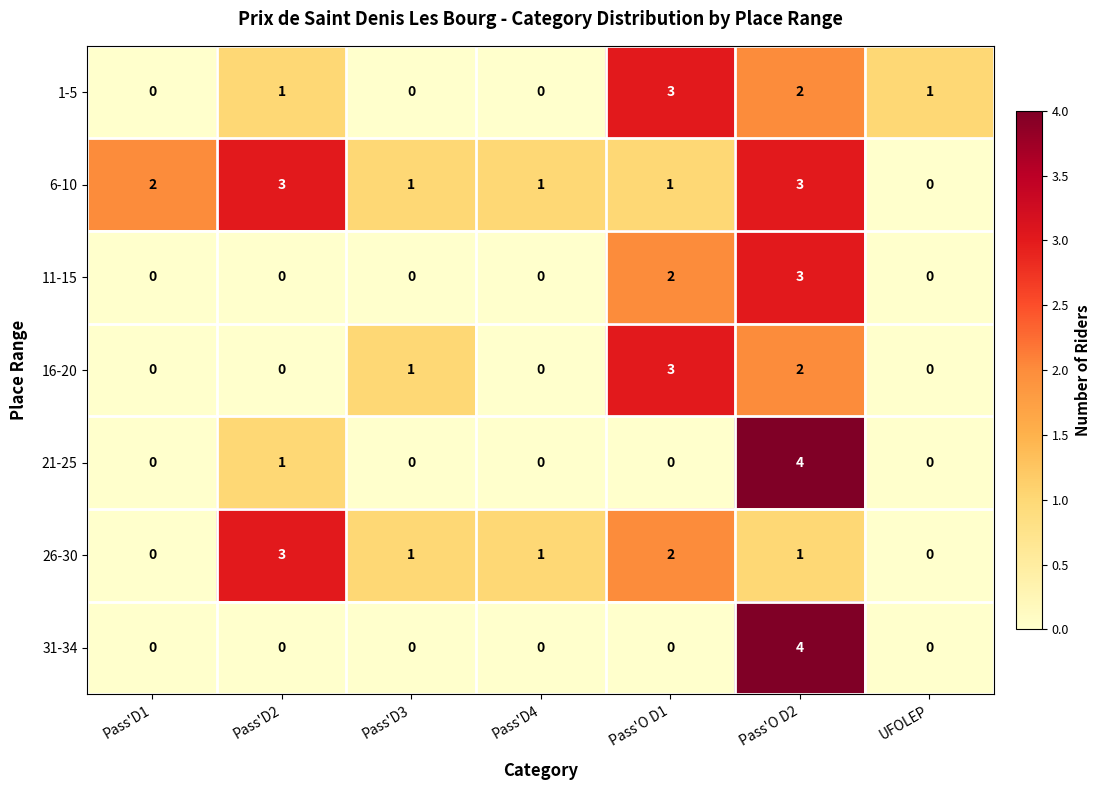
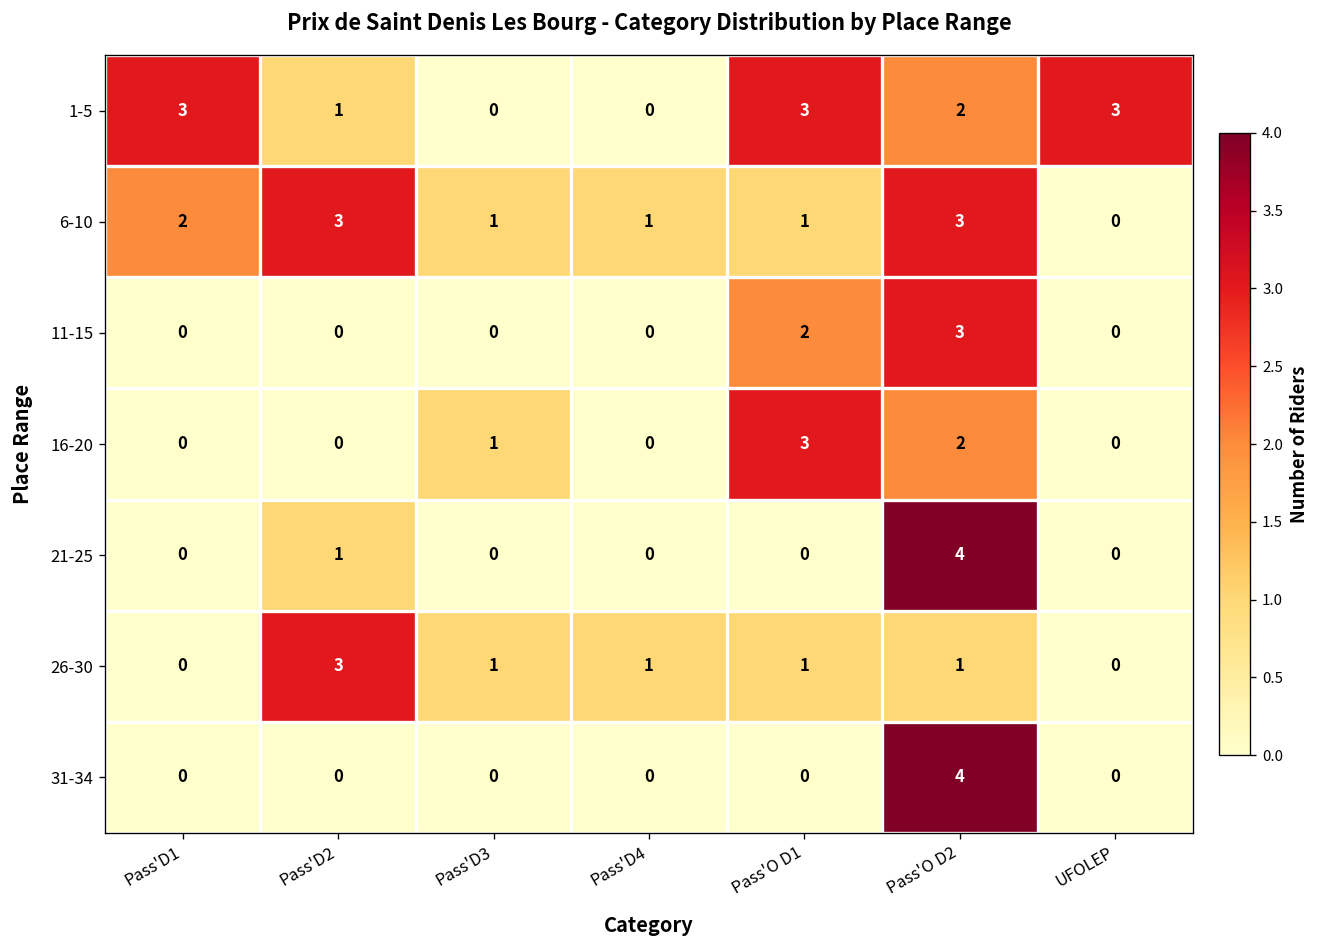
1-5, Pass'D1: 0 -> 3
1-5, UFOLEP: 1 -> 3
26-30, Pass'O D1: 2 -> 1
